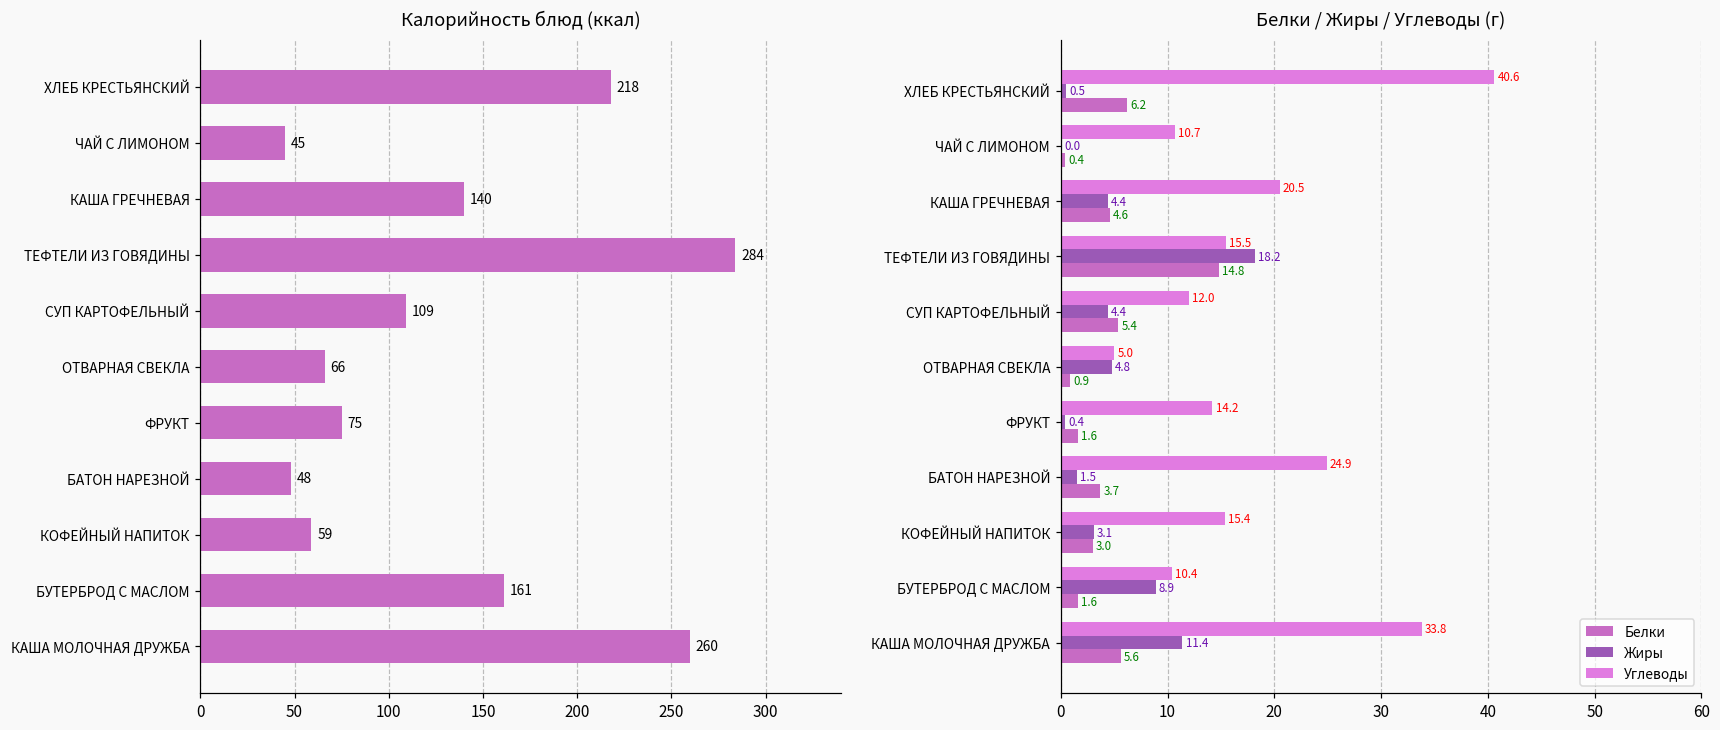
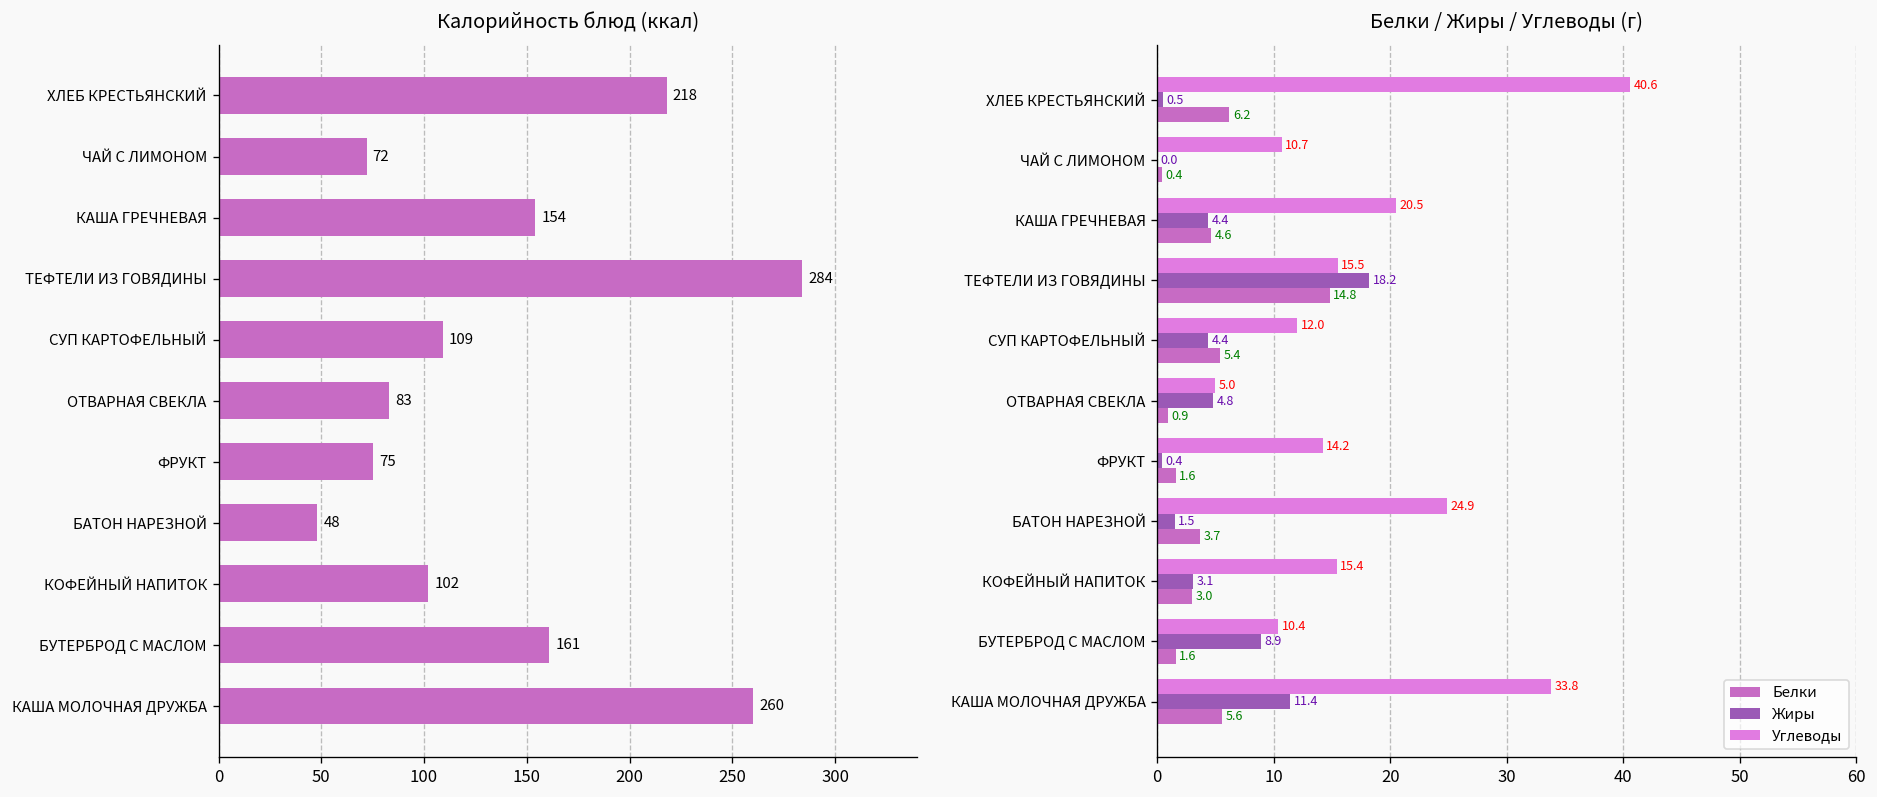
Калорийность блюд (ккал), ЧАЙ С ЛИМОНОМ: 45 -> 72
Калорийность блюд (ккал), КАША ГРЕЧНЕВАЯ: 140 -> 154
Калорийность блюд (ккал), ОТВАРНАЯ СВЕКЛА: 66 -> 83
Калорийность блюд (ккал), КОФЕЙНЫЙ НАПИТОК: 59 -> 102
